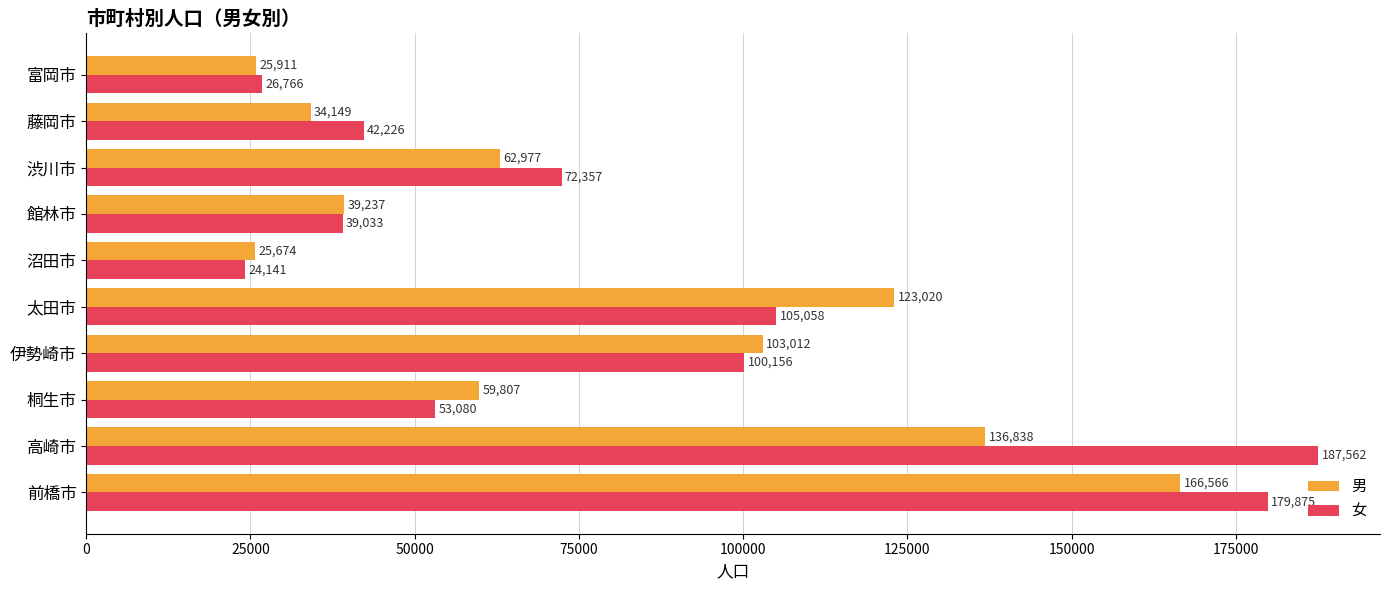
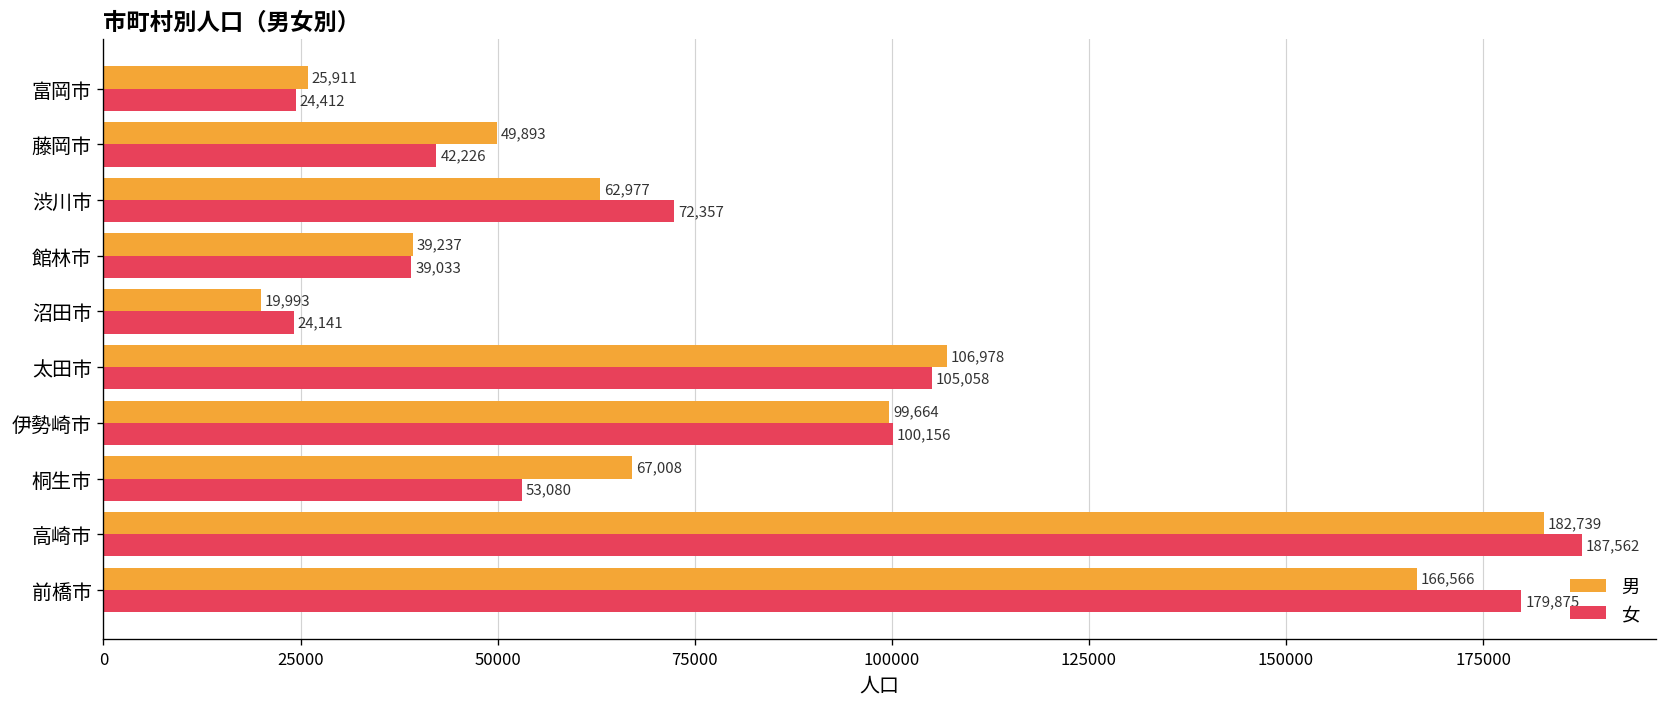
女, 富岡市: 26,766 -> 24,412
男, 藤岡市: 34,149 -> 49,893
男, 沼田市: 25,674 -> 19,993
男, 太田市: 123,020 -> 106,978
男, 伊勢崎市: 103,012 -> 99,664
男, 桐生市: 59,807 -> 67,008
男, 高崎市: 136,838 -> 182,739
